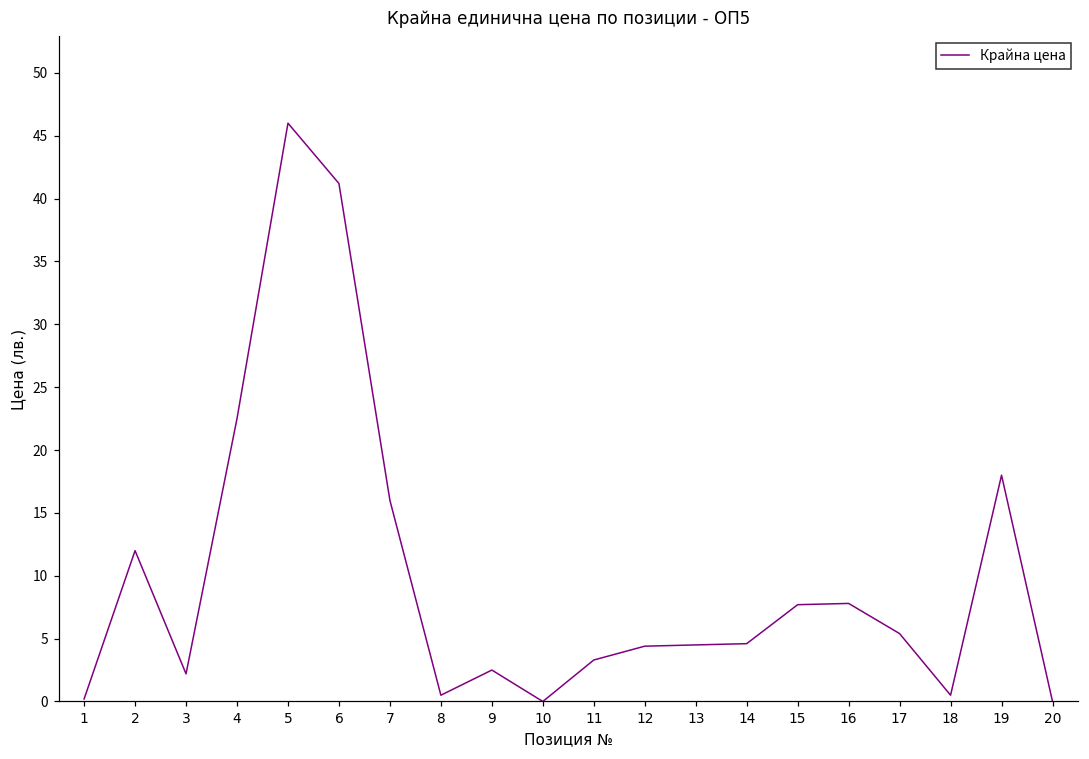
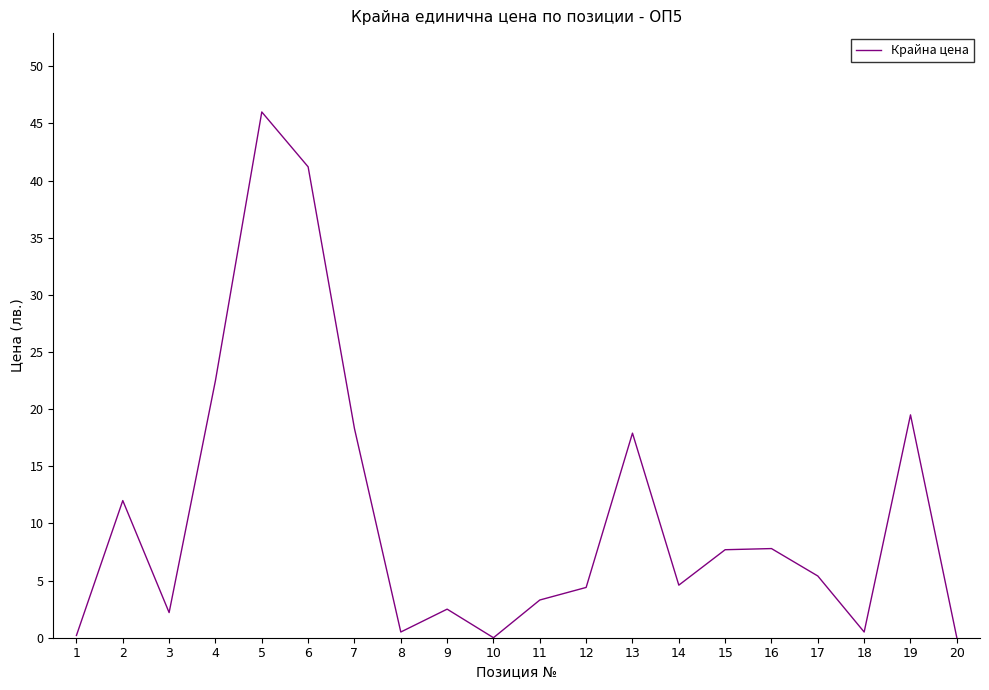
7: 16.0 -> 18.3
13: 4.5 -> 17.9
19: 18.0 -> 19.5
